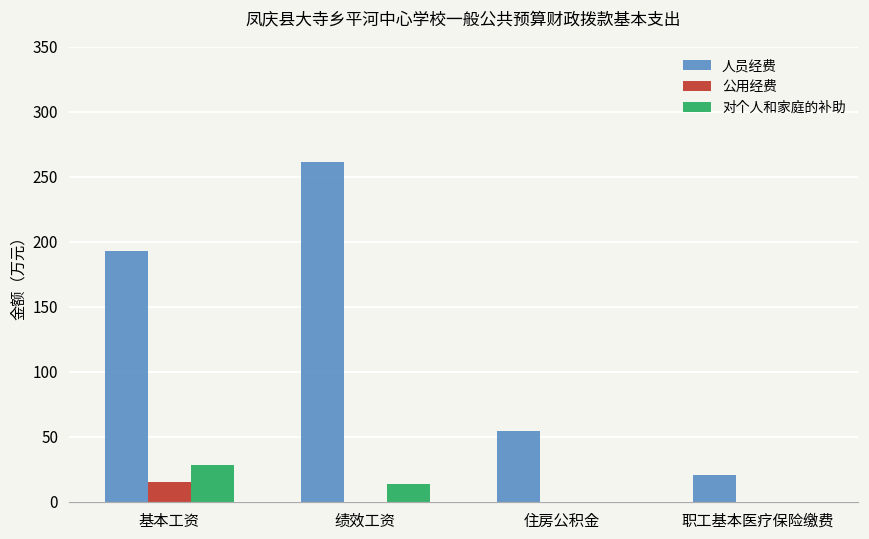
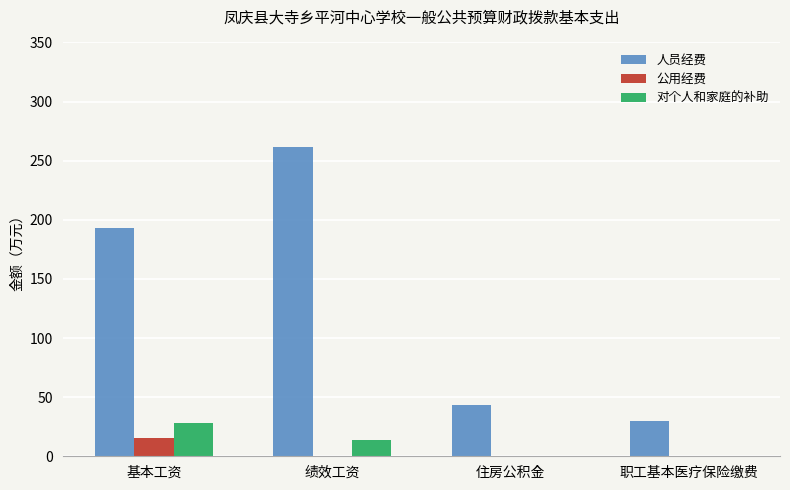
人员经费, 住房公积金: 55 -> 43
人员经费, 职工基本医疗保险缴费: 21 -> 29
